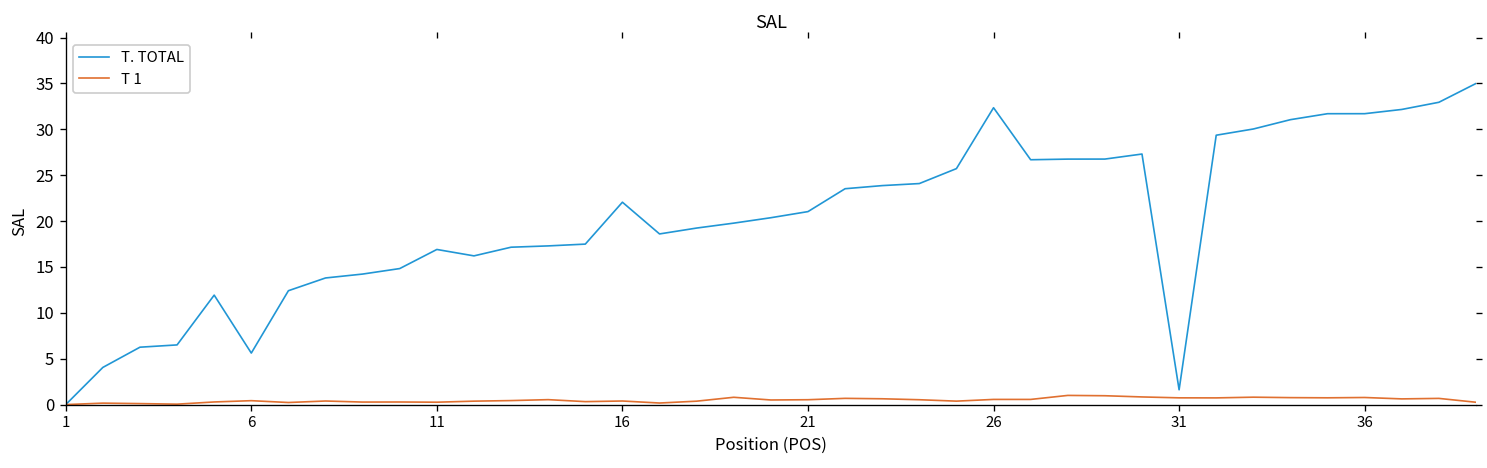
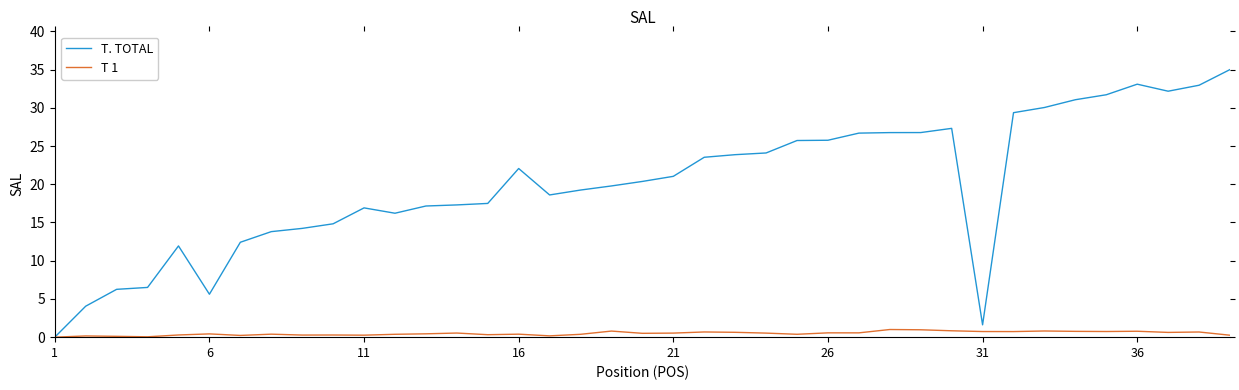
T. TOTAL, 26: 32 -> 26
T. TOTAL, 36: 32 -> 33
